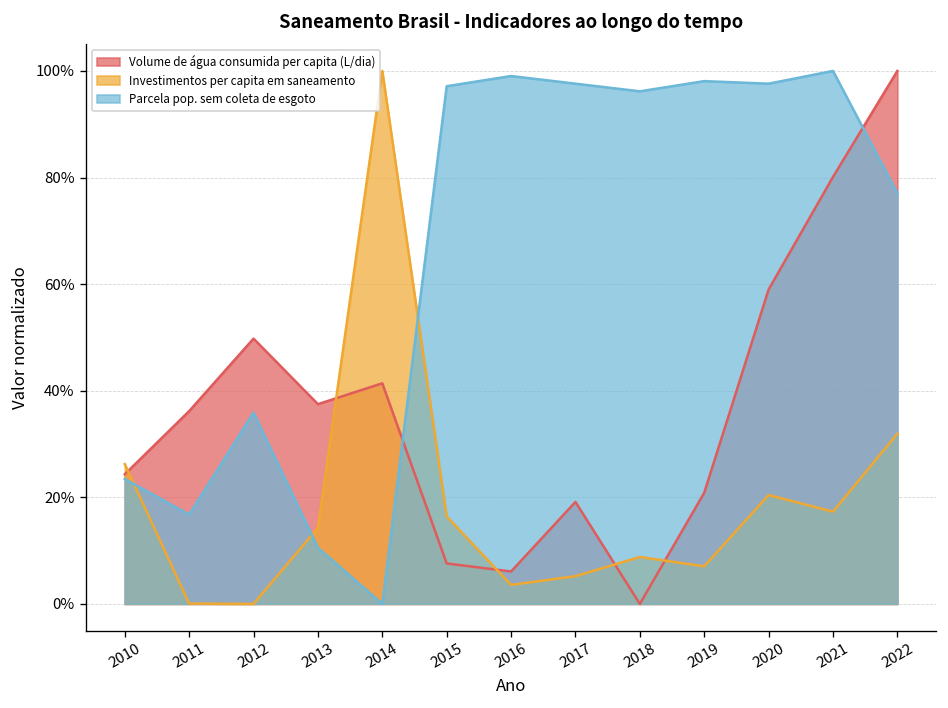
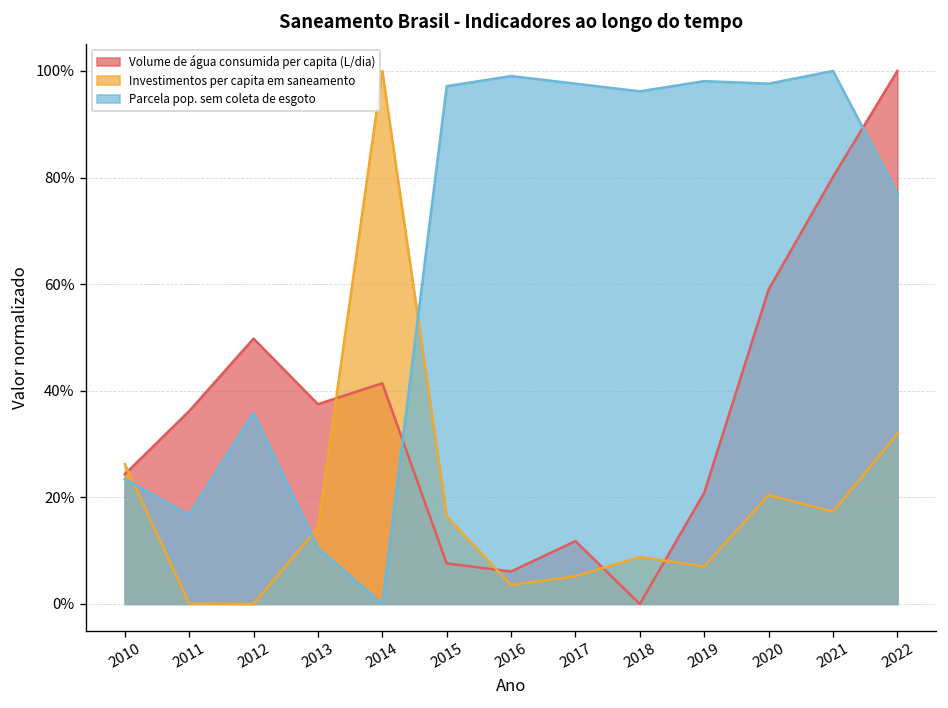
Volume de água consumida per capita (L/dia), 2017: 19% -> 12%
